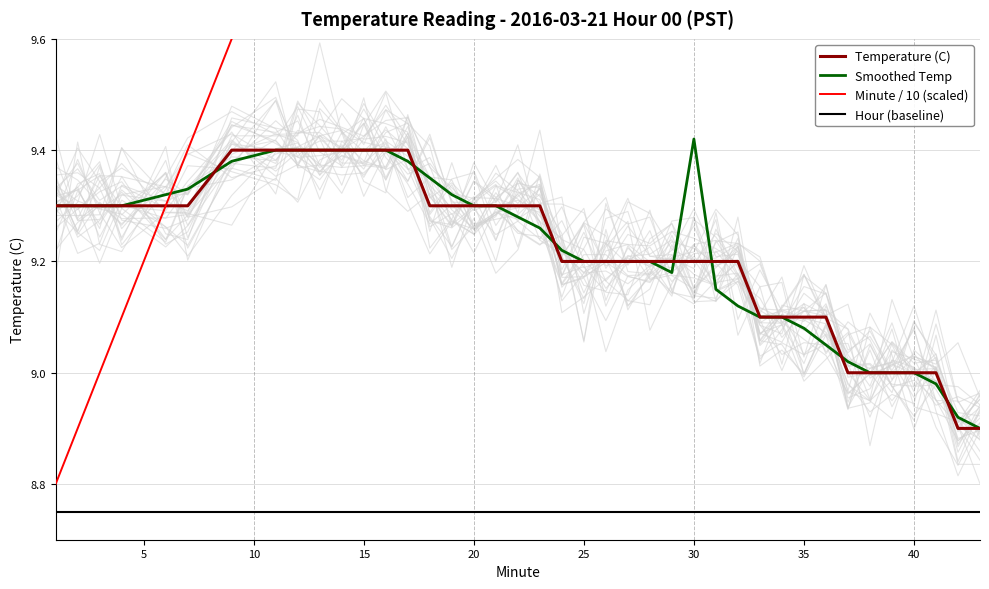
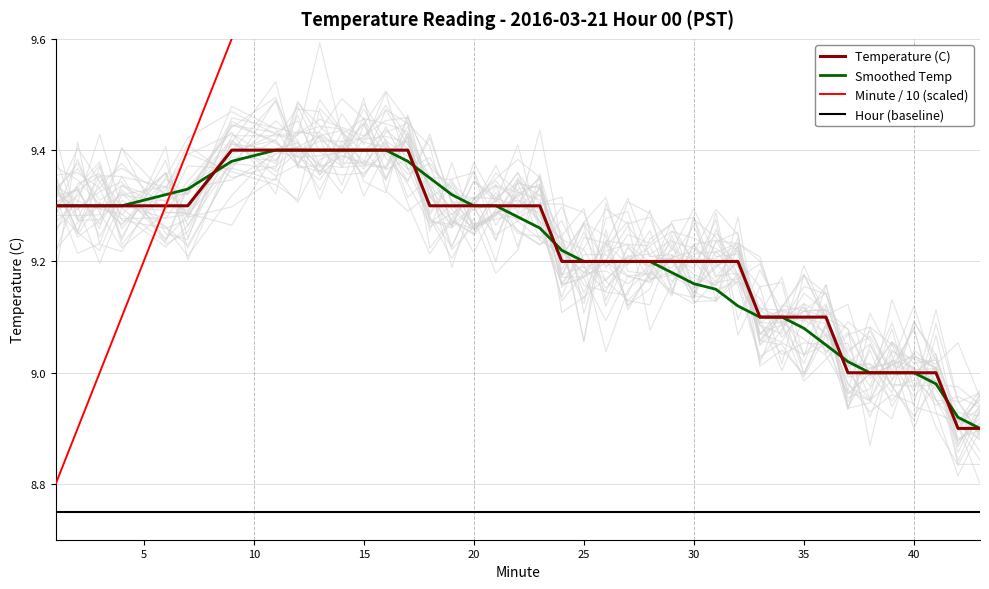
Smoothed Temp, 30: 9.42 -> 9.16
